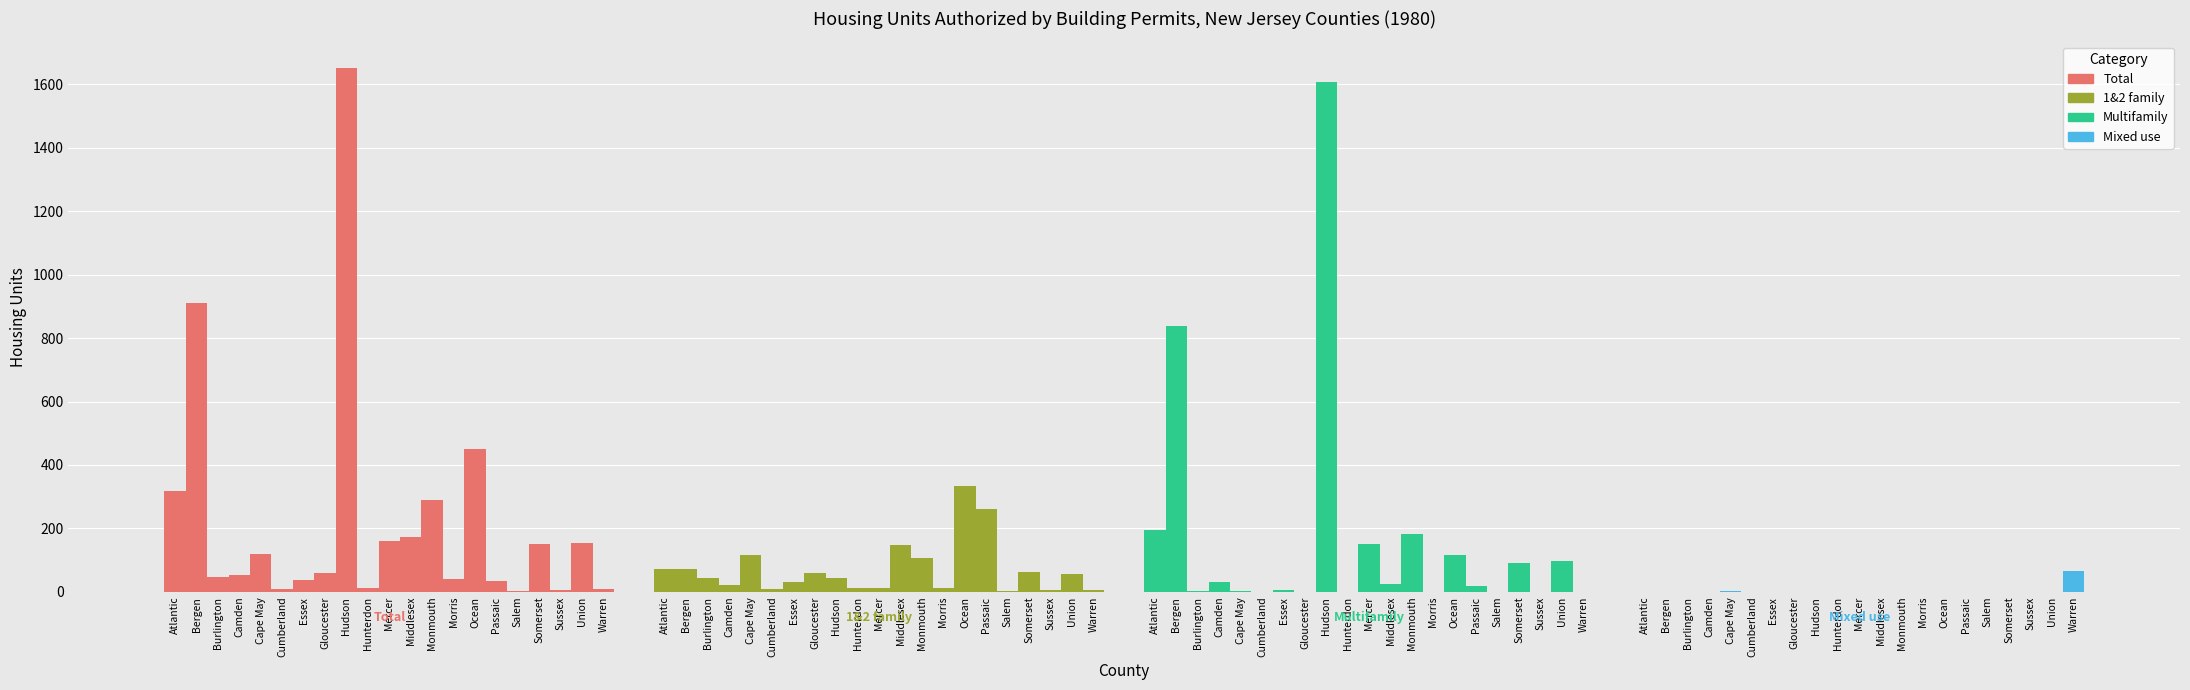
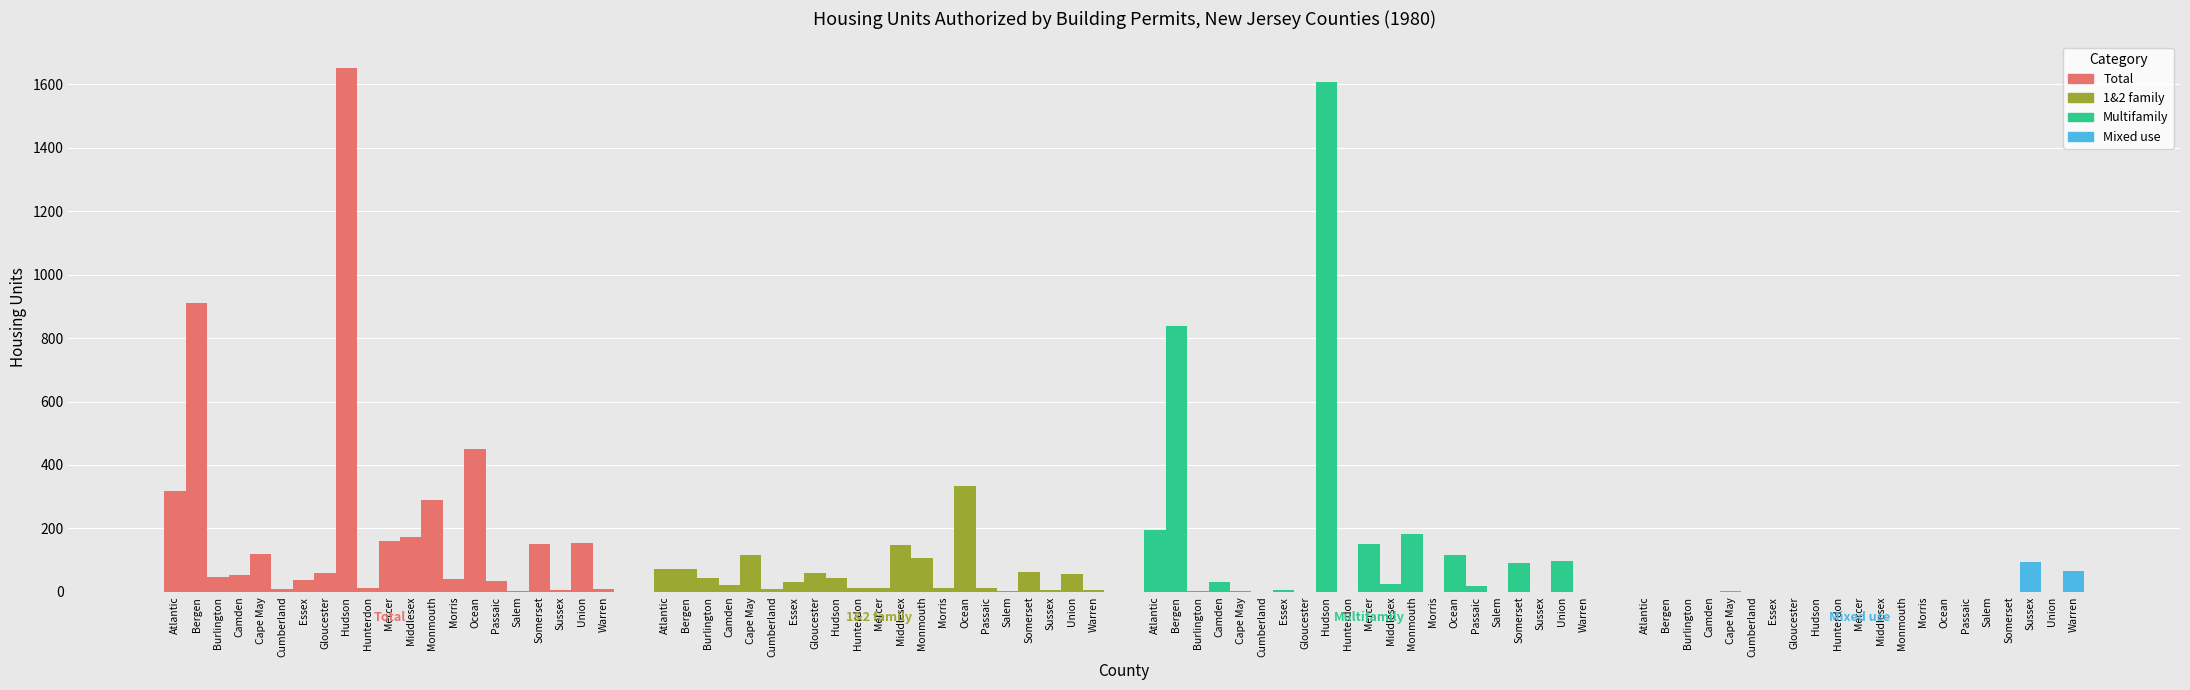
1&2 family, Passaic: 260 -> 10
Mixed use, Sussex: 0 -> 90
